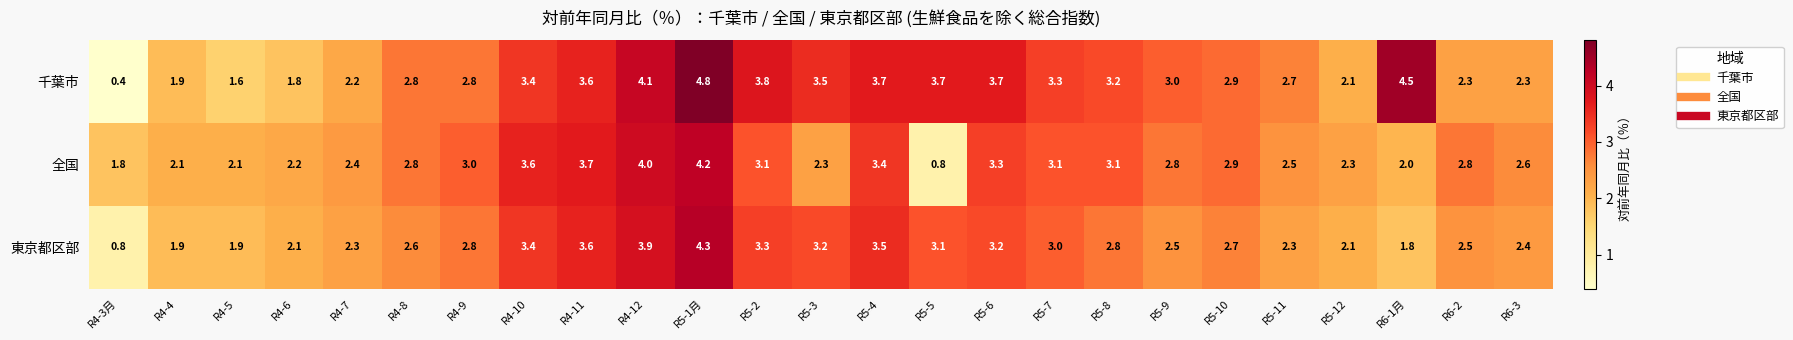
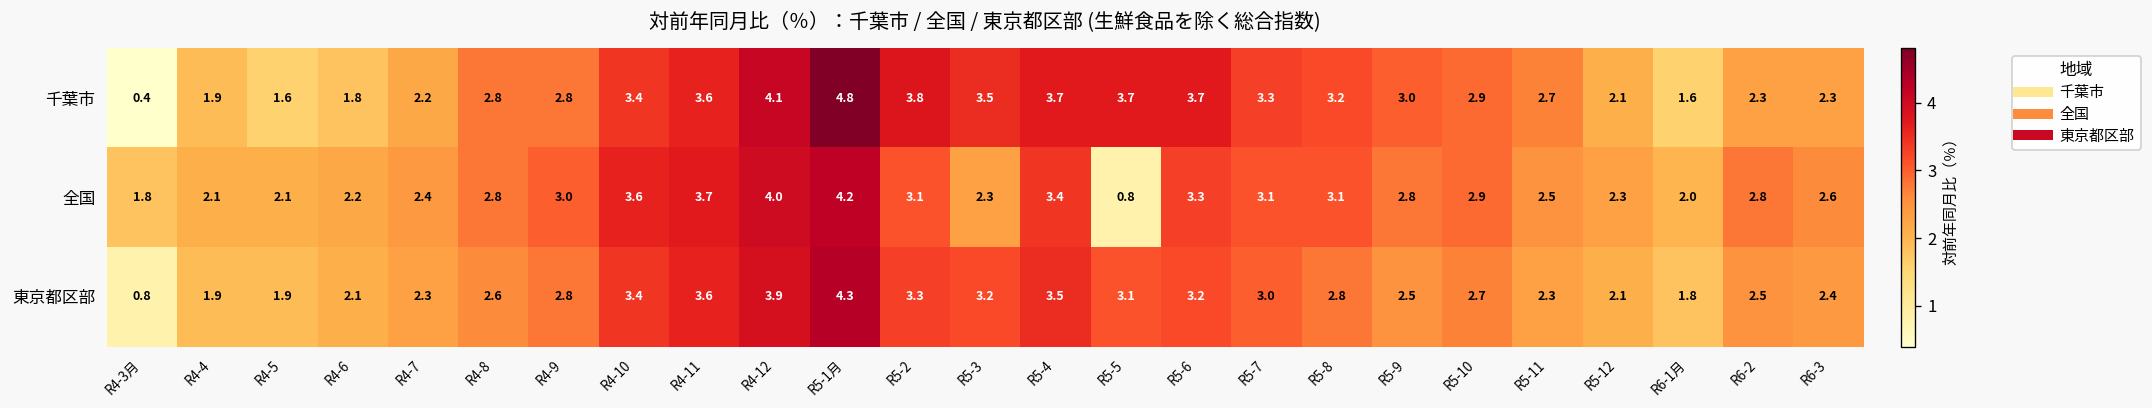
千葉市, R6-1月: 4.5 -> 1.6
